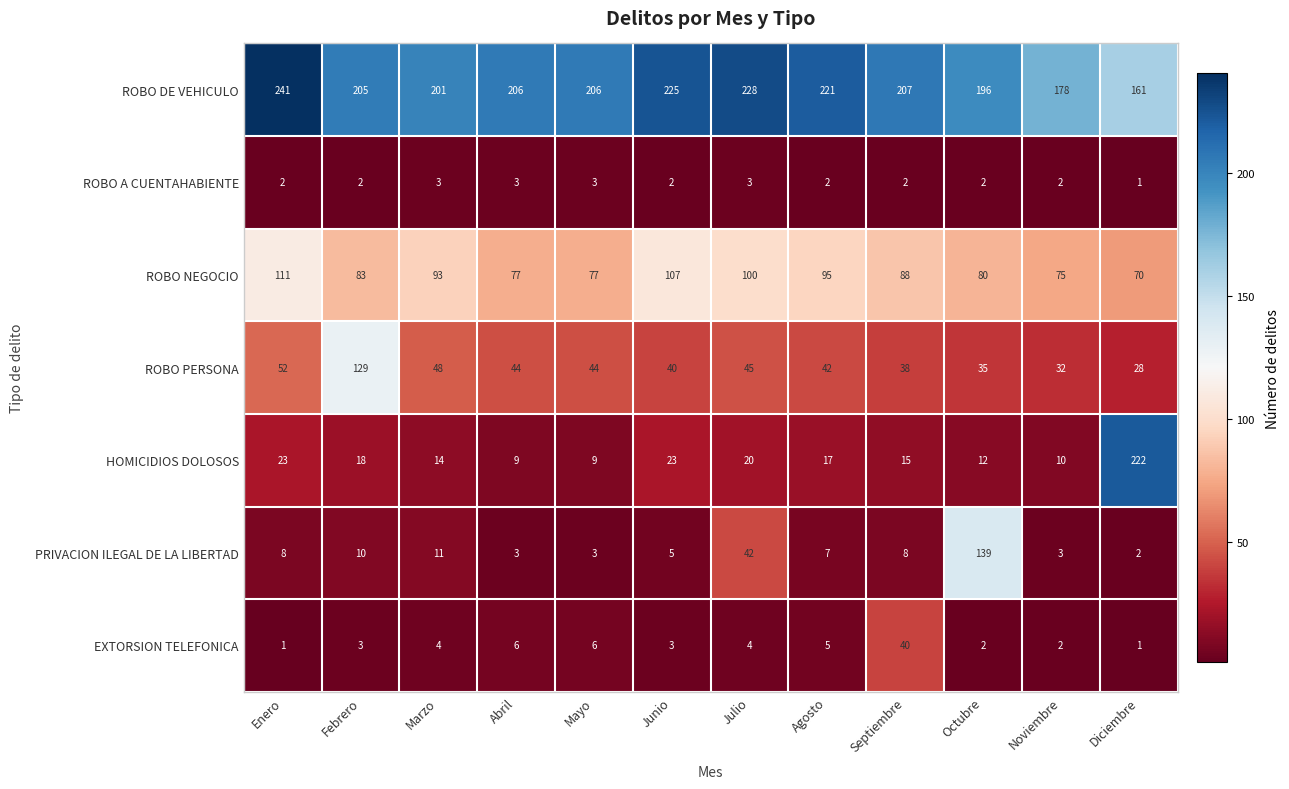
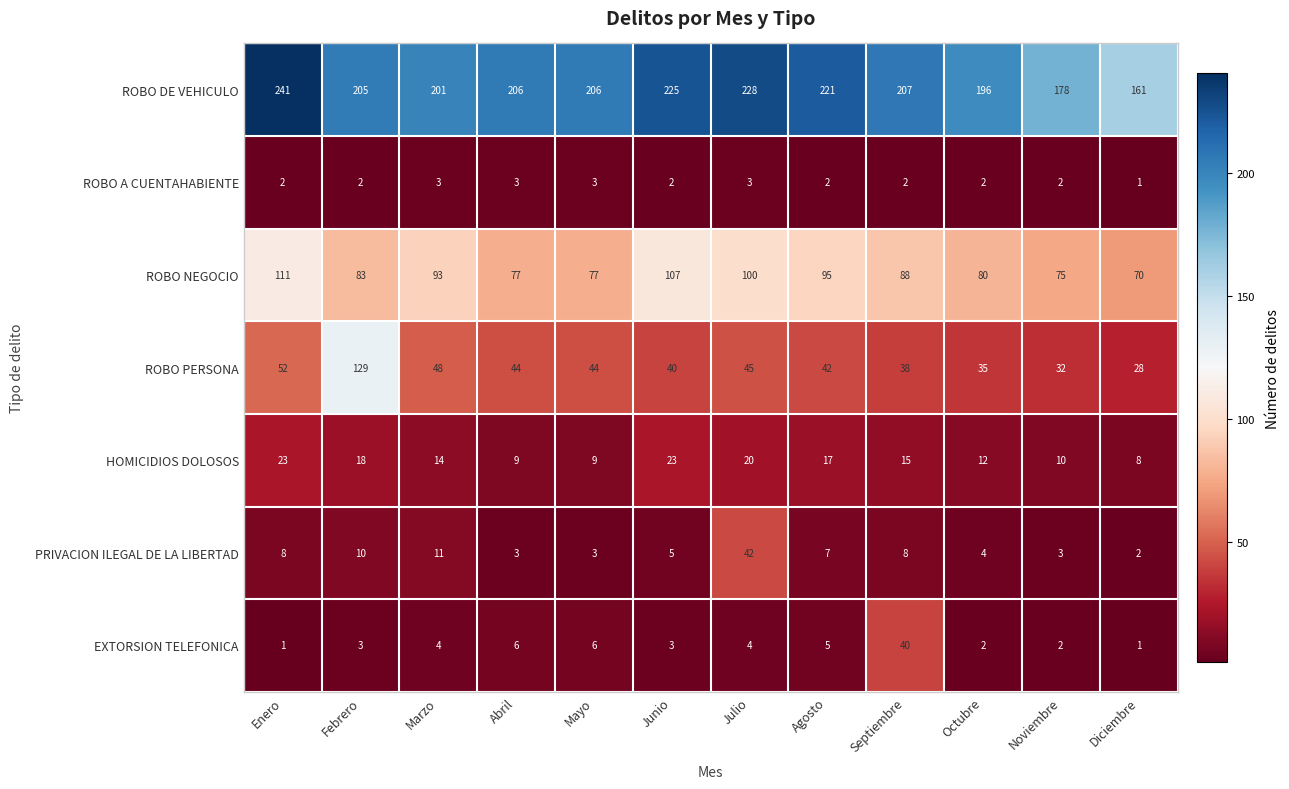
HOMICIDIOS DOLOSOS, Diciembre: 222 -> 8
PRIVACION ILEGAL DE LA LIBERTAD, Octubre: 139 -> 4
